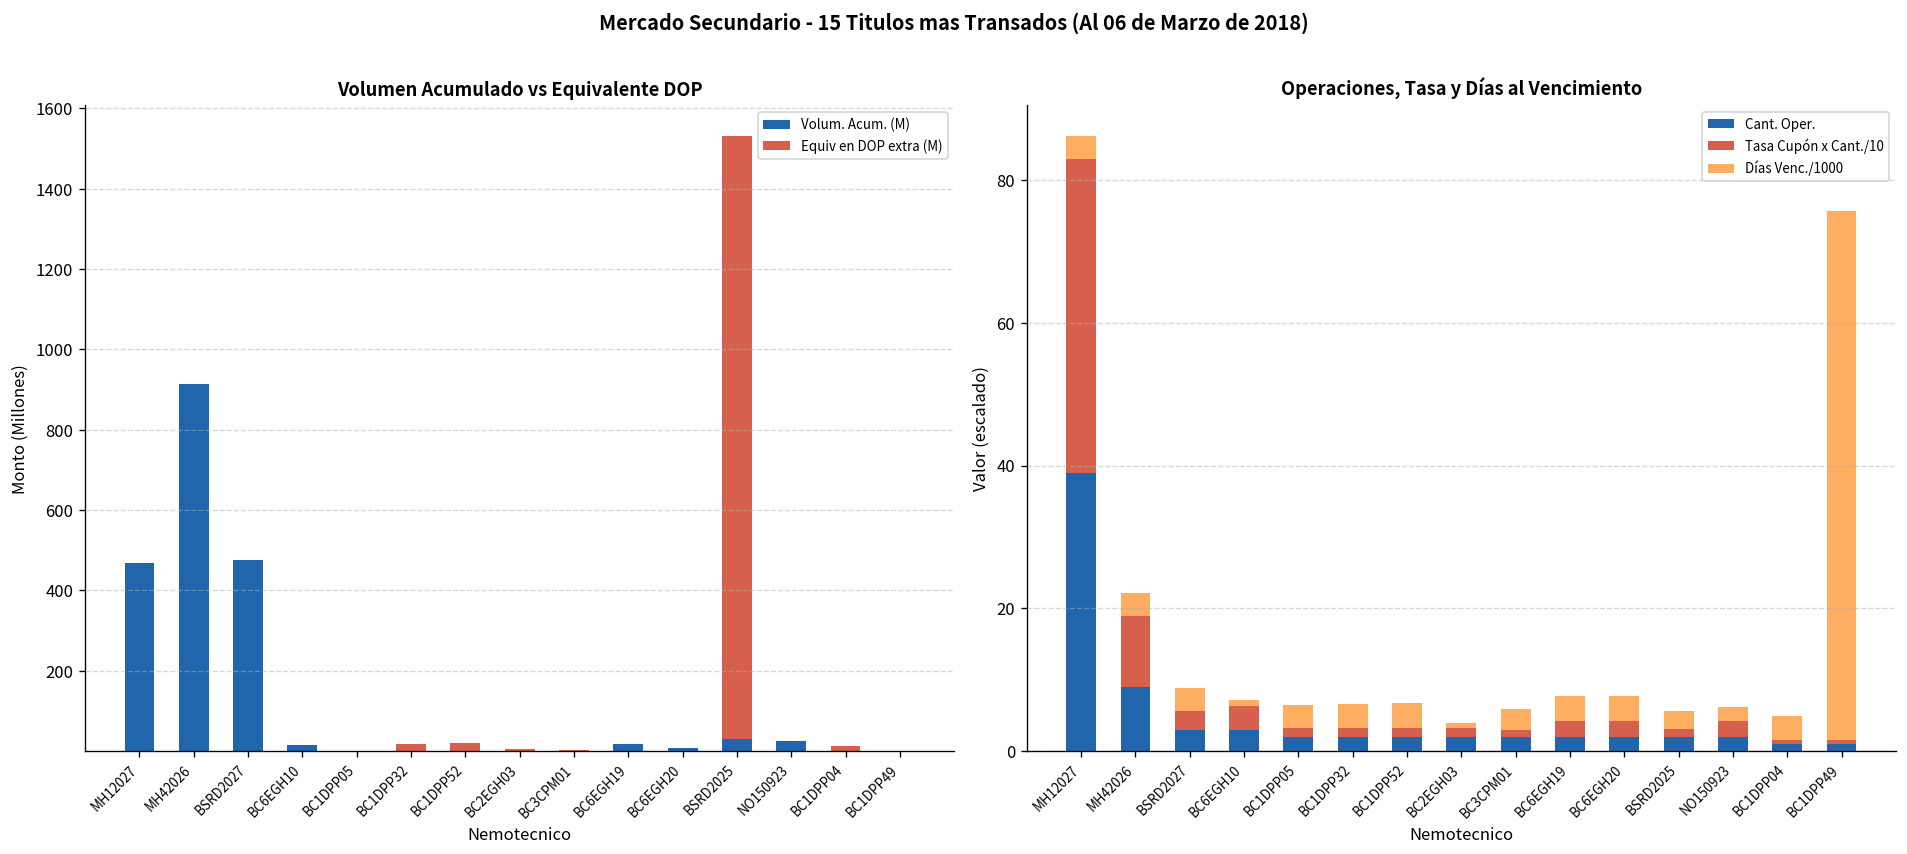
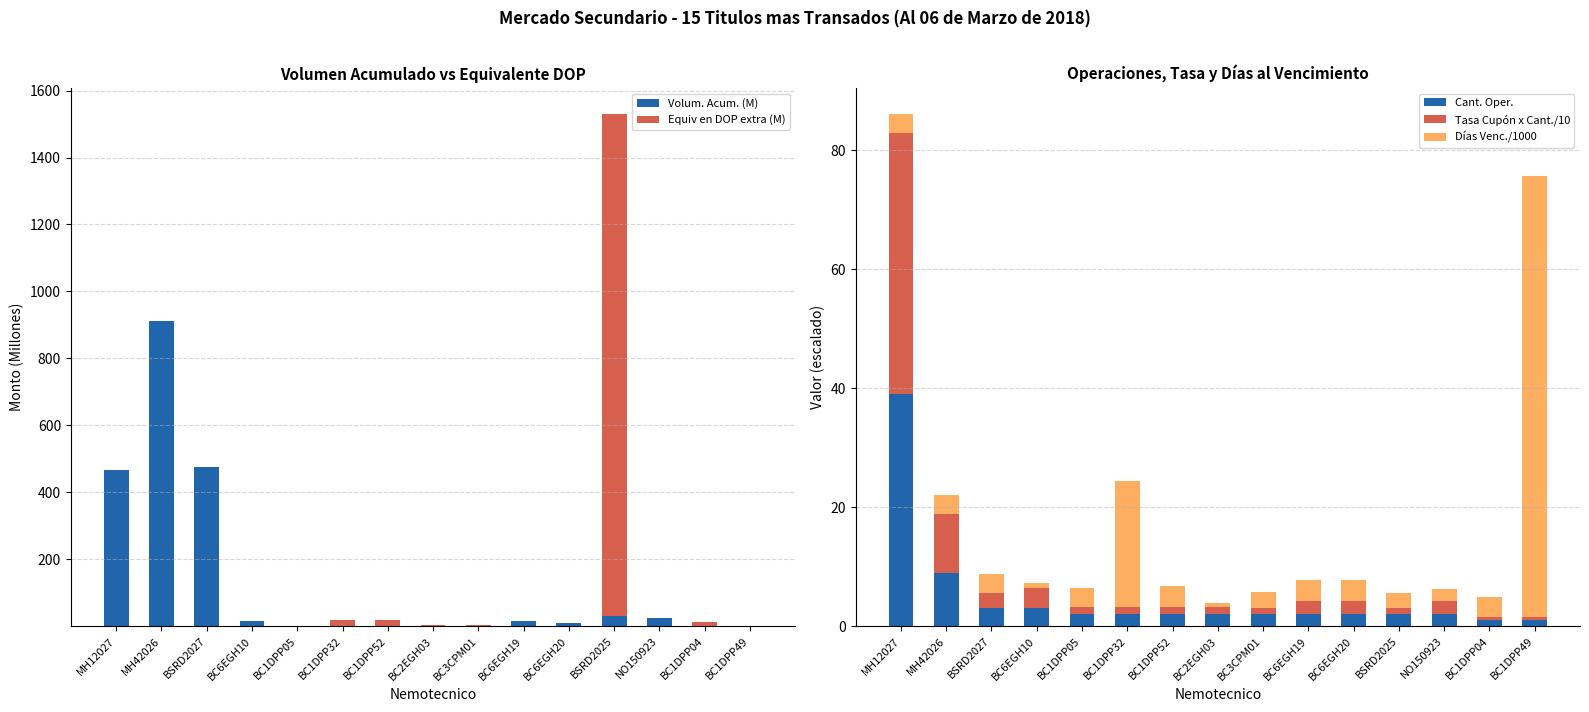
Operaciones, Tasa y Días al Vencimiento, Días Venc./1000, BC1DPP32: 3 -> 21
